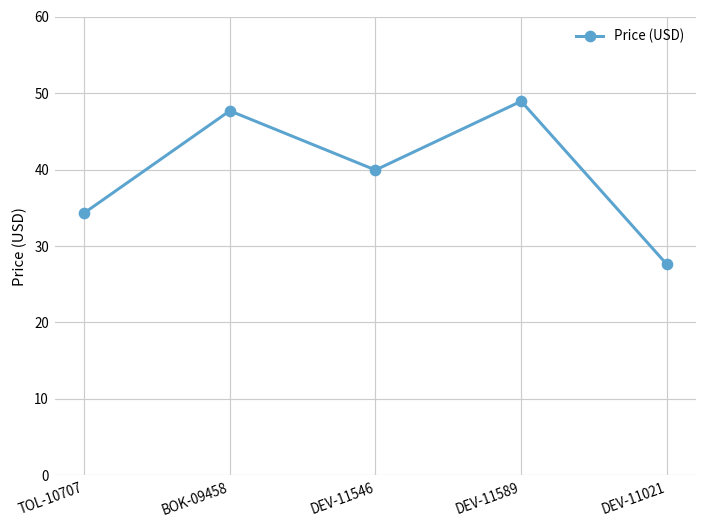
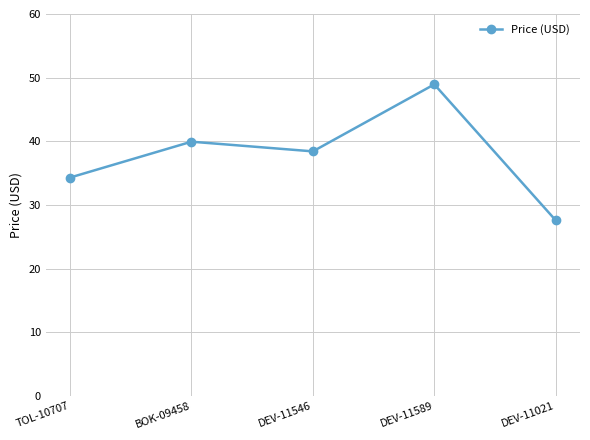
BOK-09458: 48 -> 40
DEV-11546: 40 -> 38
